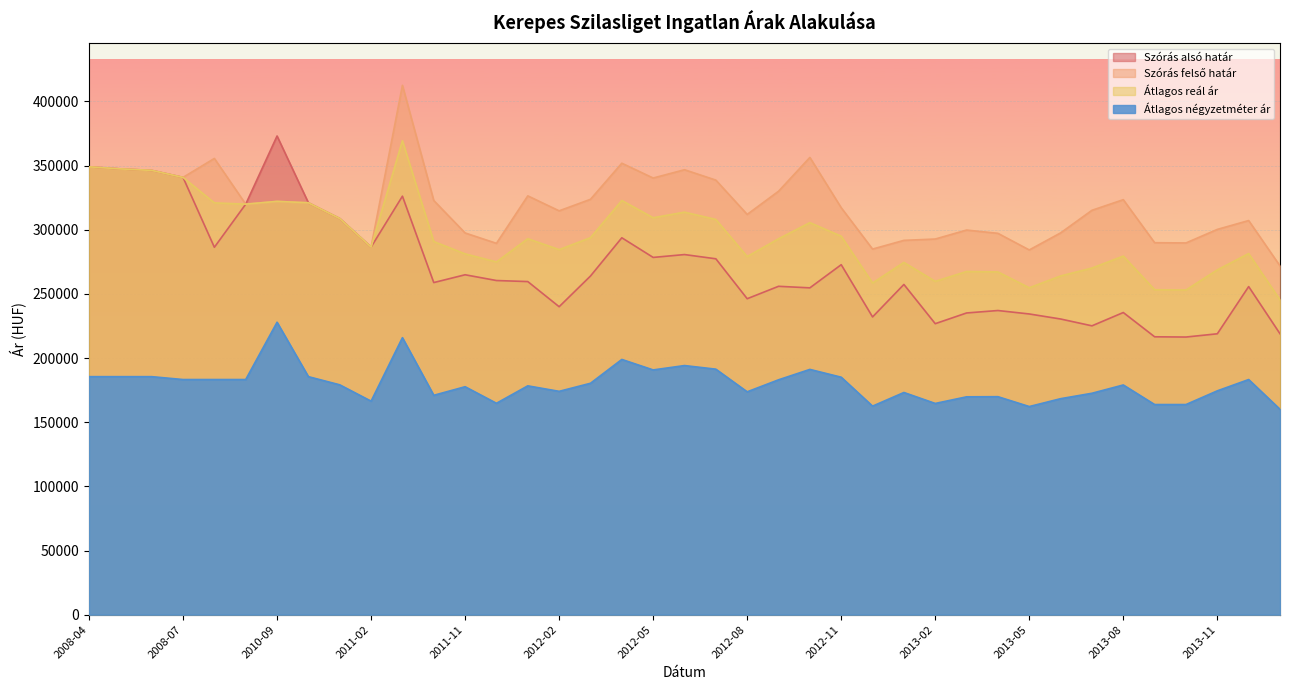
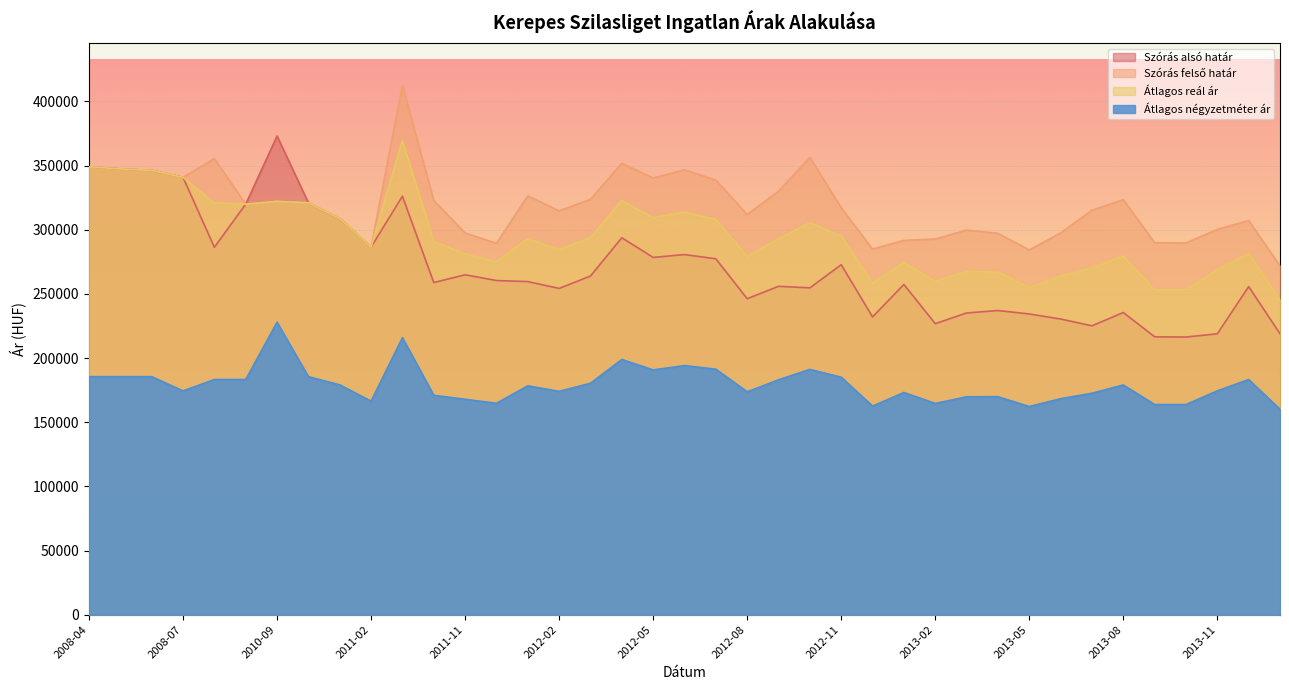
Átlagos négyzetméter ár, 2008-07: 183000 -> 174000
Átlagos négyzetméter ár, 2011-11: 178000 -> 168000
Szórás alsó határ, 2012-02: 240000 -> 254000
